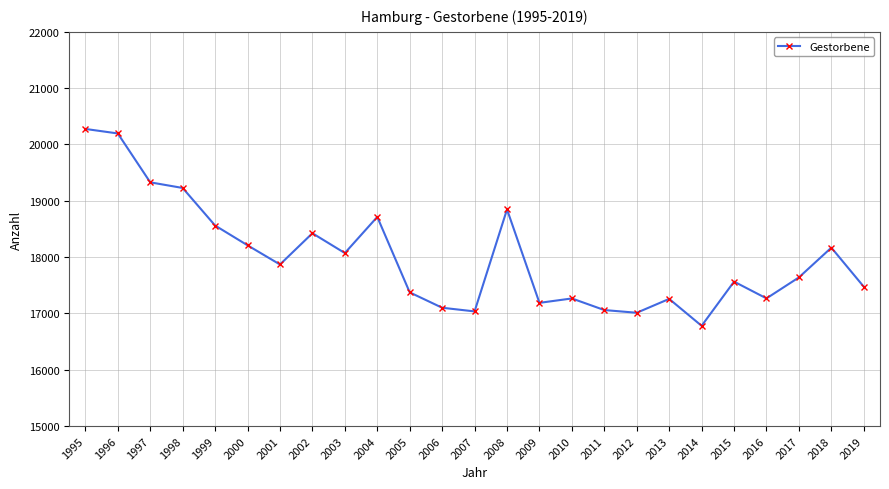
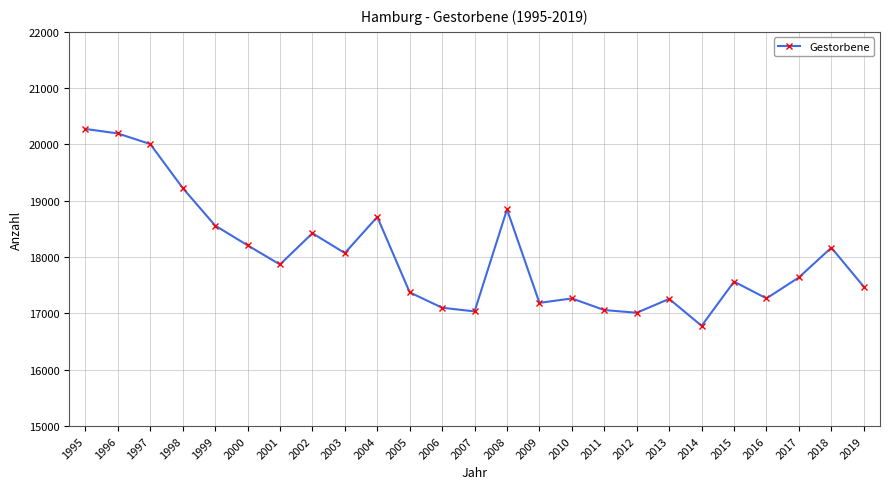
1997: 19300 -> 20000
